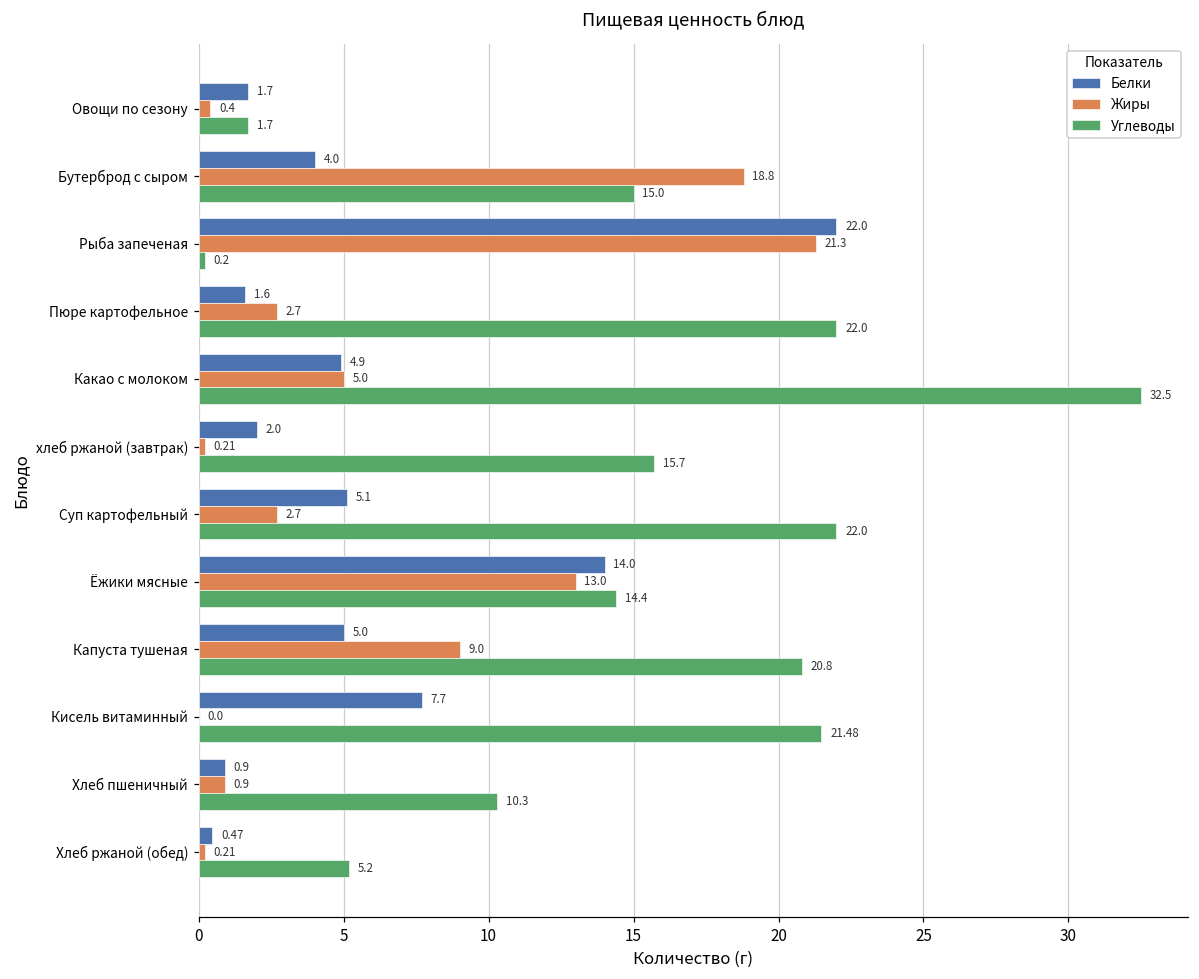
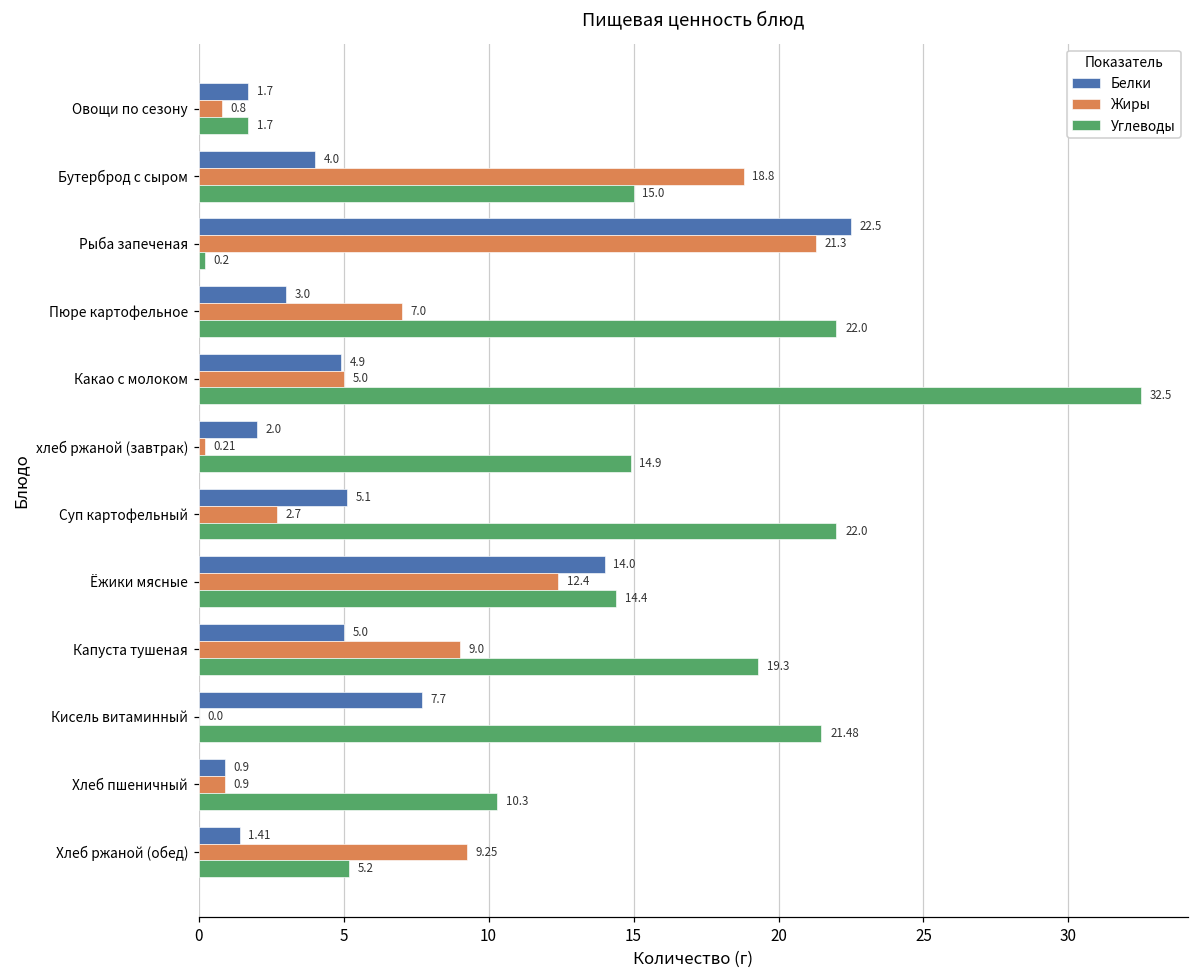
Жиры, Овощи по сезону: 0.4 -> 0.8
Белки, Рыба запеченая: 22.0 -> 22.5
Белки, Пюре картофельное: 1.6 -> 3.0
Жиры, Пюре картофельное: 2.7 -> 7.0
Углеводы, хлеб ржаной (завтрак): 15.7 -> 14.9
Жиры, Ёжики мясные: 13.0 -> 12.4
Углеводы, Капуста тушеная: 20.8 -> 19.3
Белки, Хлеб ржаной (обед): 0.47 -> 1.41
Жиры, Хлеб ржаной (обед): 0.21 -> 9.25
